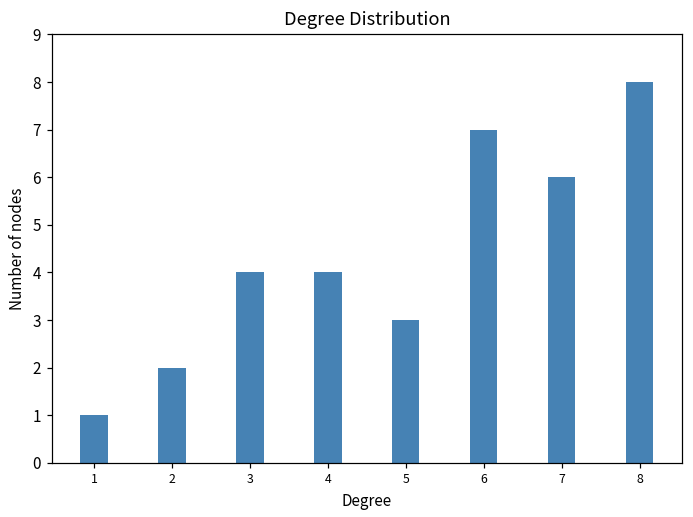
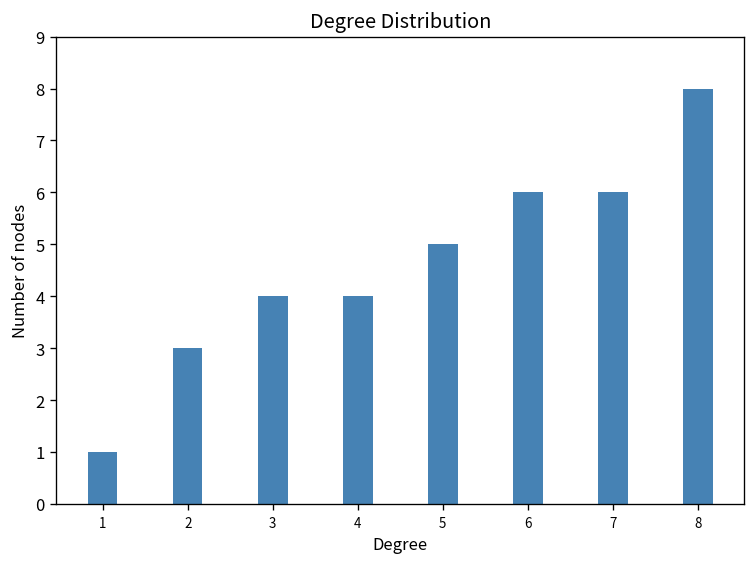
2: 2 -> 3
5: 3 -> 5
6: 7 -> 6
